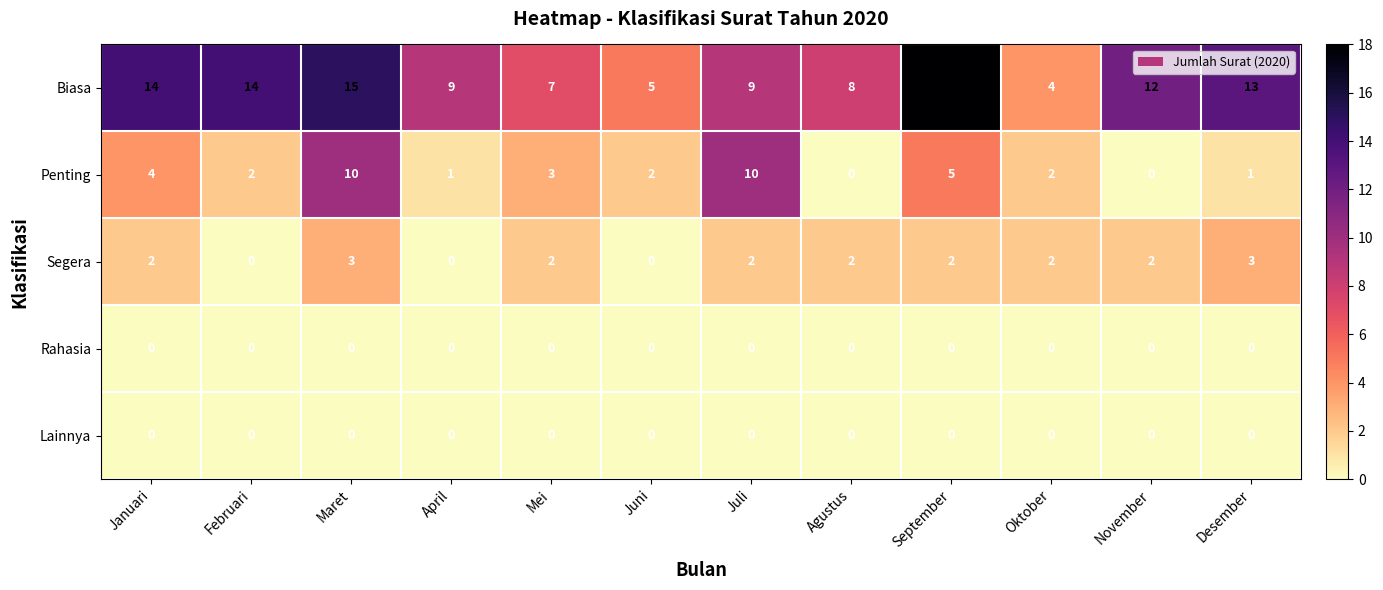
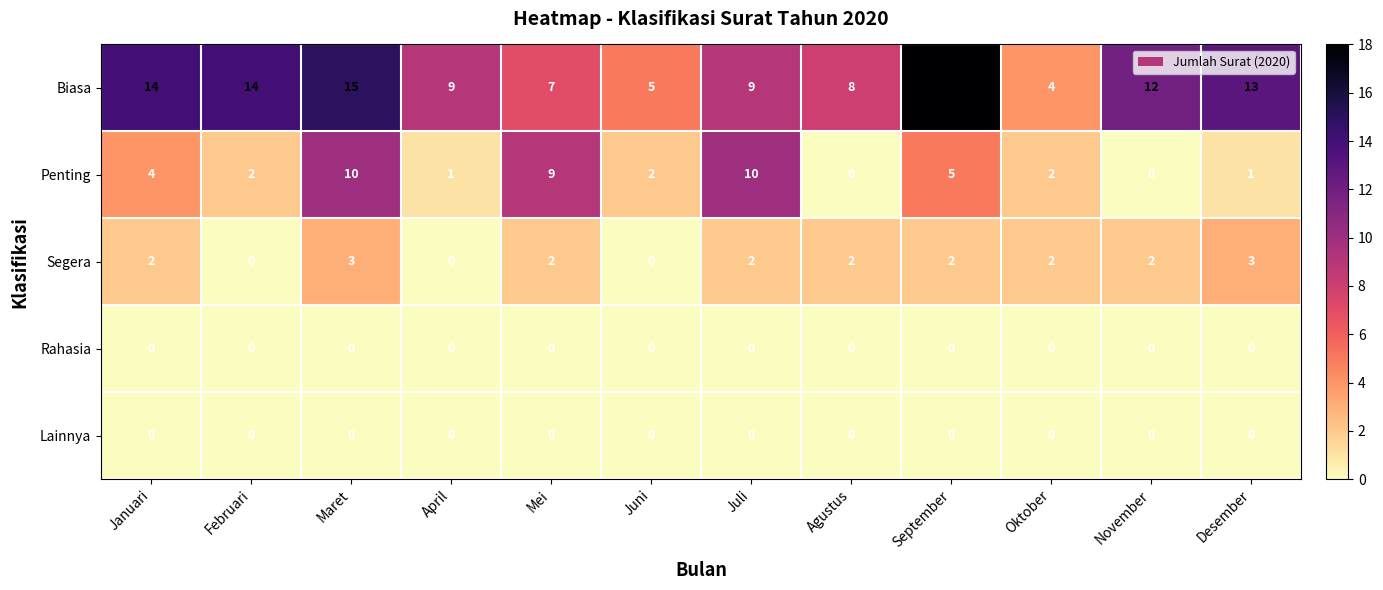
Penting, Mei: 3 -> 9
